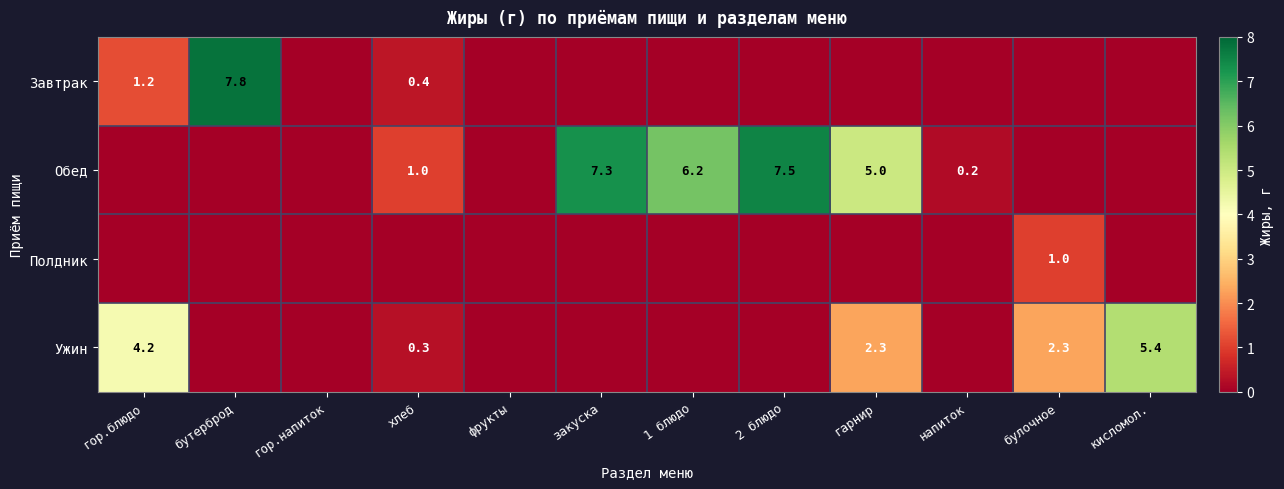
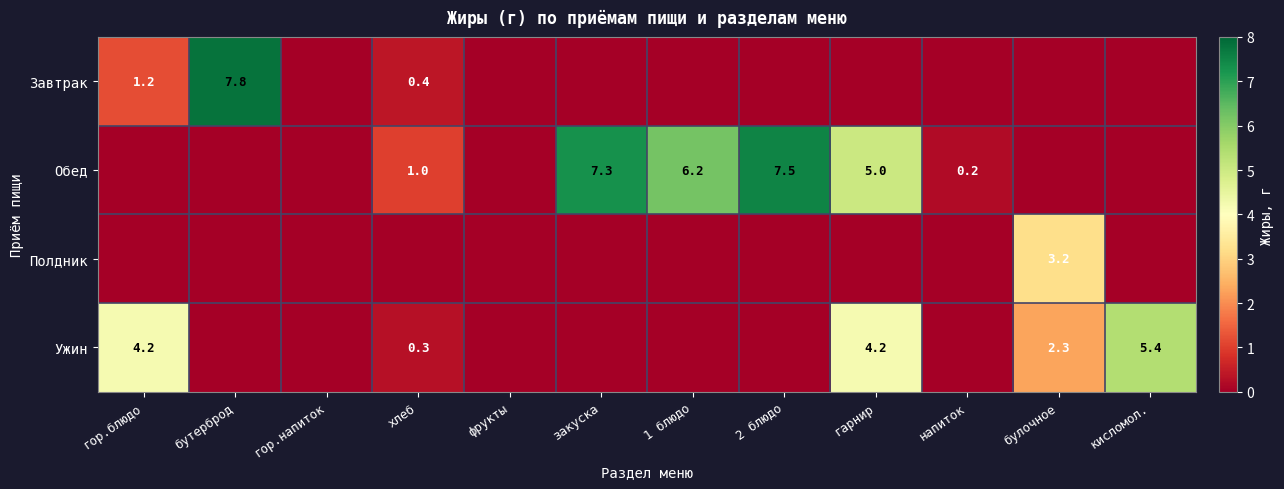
Полдник, булочное: 1.0 -> 3.2
Ужин, гарнир: 2.3 -> 4.2
